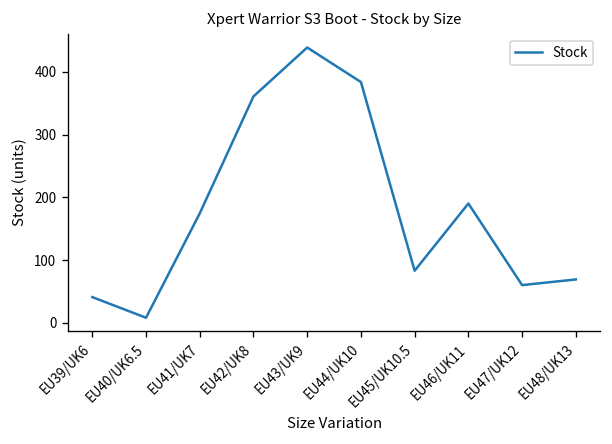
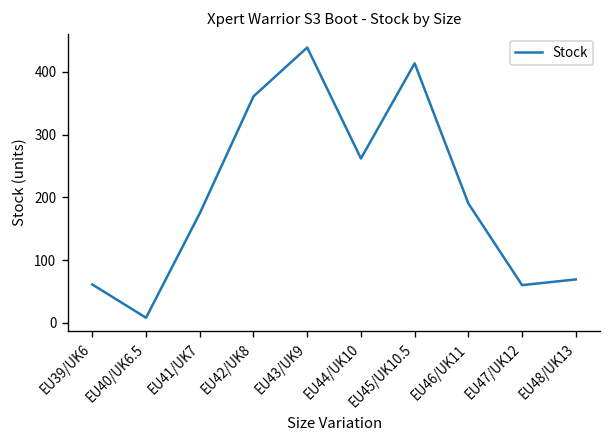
EU39/UK6: 40 -> 60
EU44/UK10: 380 -> 260
EU45/UK10.5: 80 -> 410
